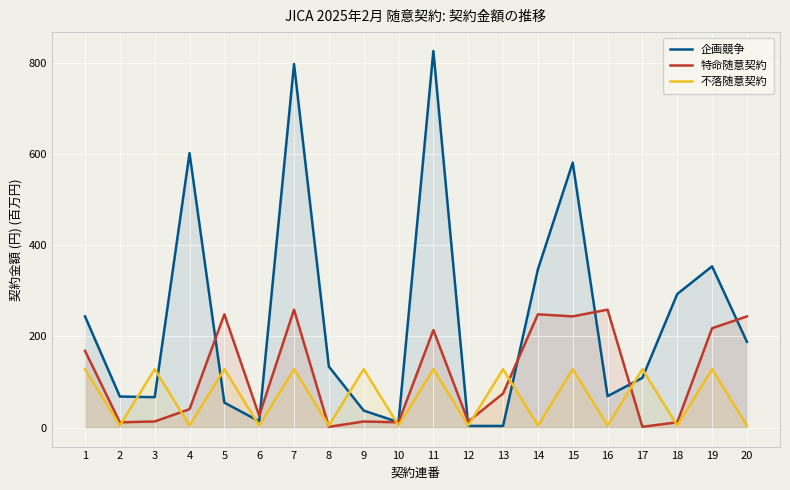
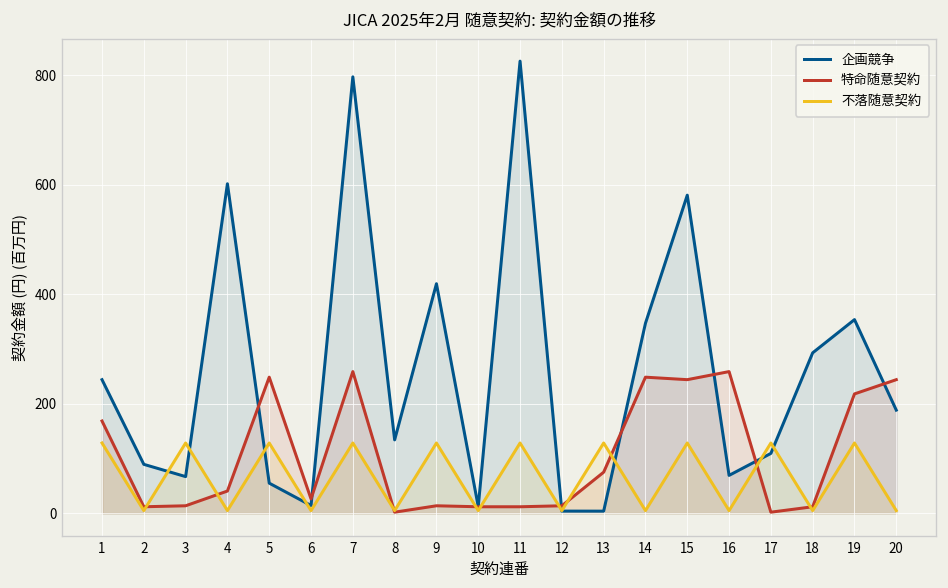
企画競争, 2: 70 -> 90
企画競争, 9: 40 -> 420
特命随意契約, 11: 210 -> 10
